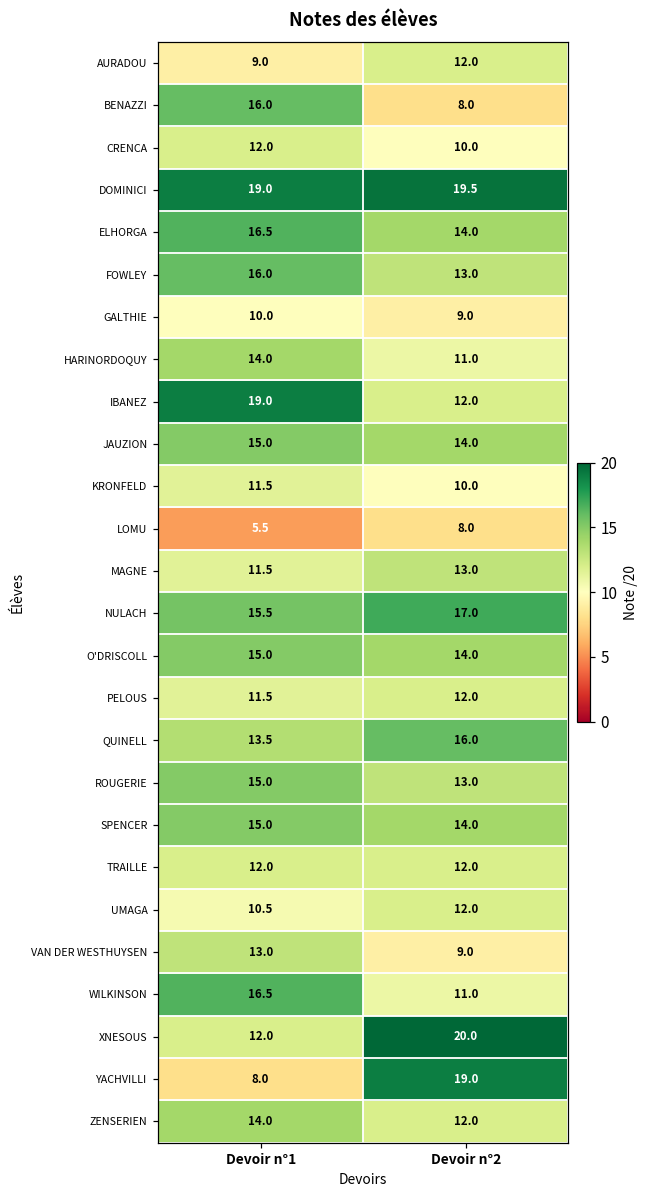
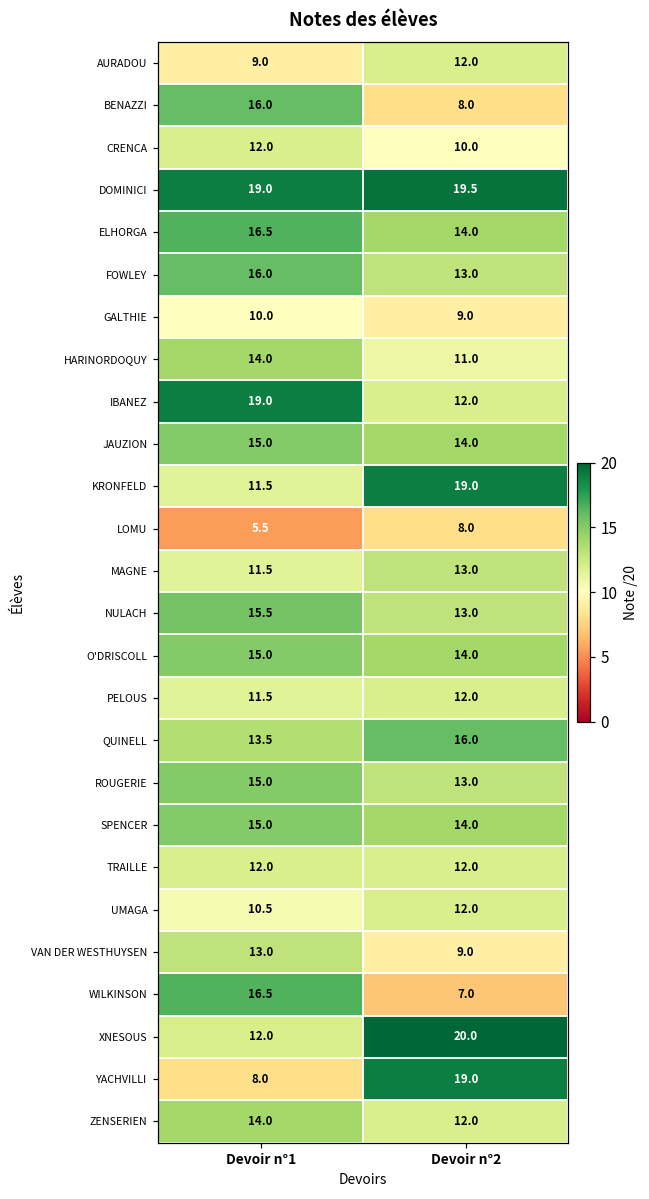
KRONFELD, Devoir n°2: 10.0 -> 19.0
NULACH, Devoir n°2: 17.0 -> 13.0
WILKINSON, Devoir n°2: 11.0 -> 7.0
